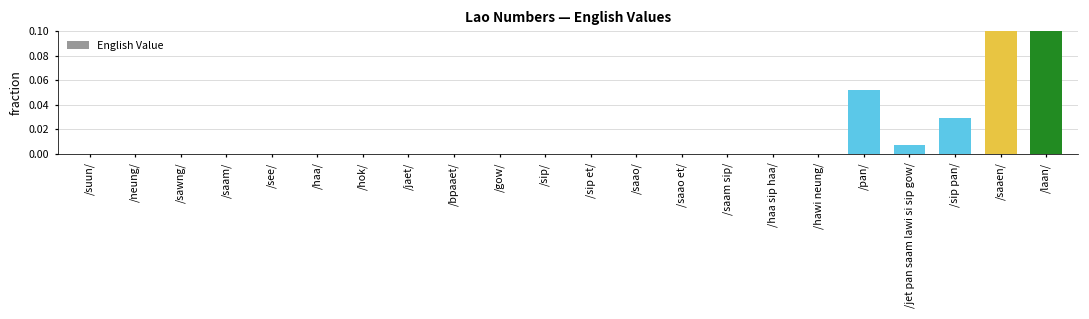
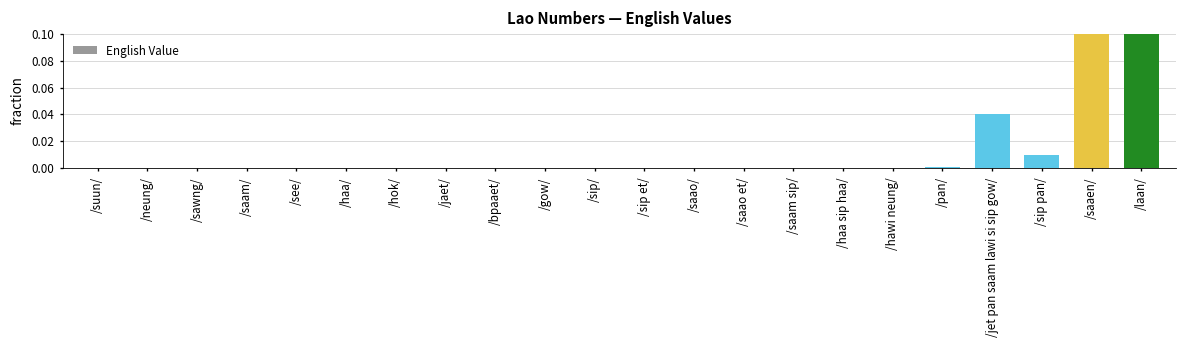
/pan/: 0.052 -> 0.001
/jet pan saam lawi si sip gow/: 0.007 -> 0.040
/sip pan/: 0.029 -> 0.010
